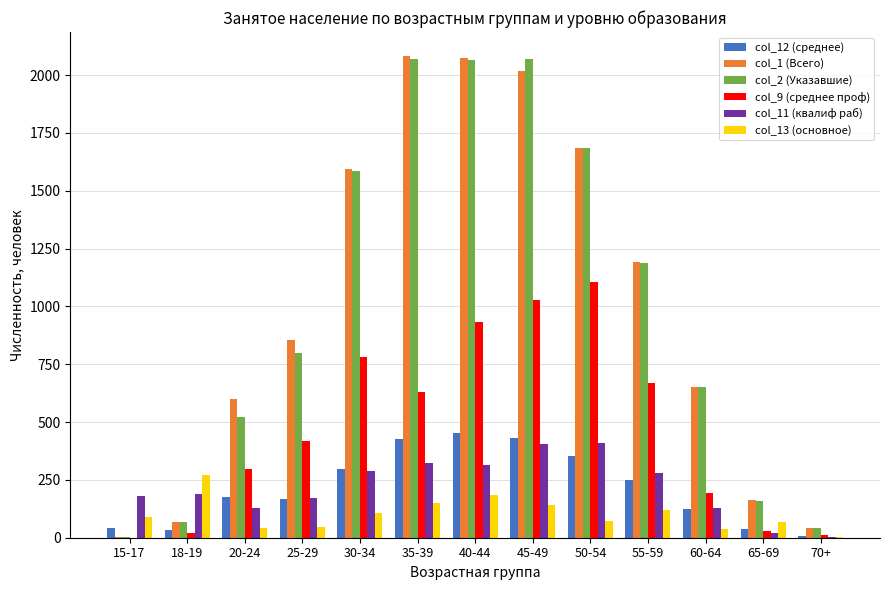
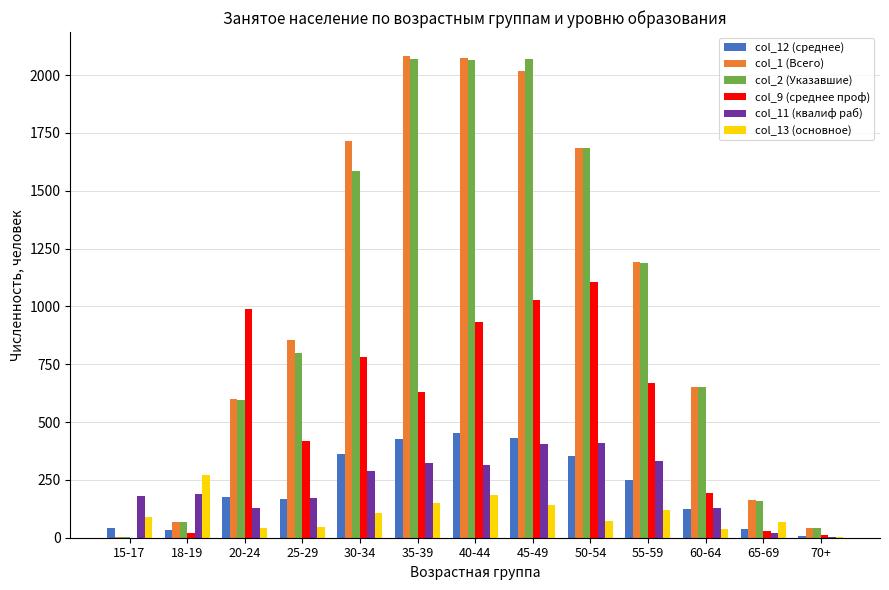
col_2 (Указавшие), 20-24: 520 -> 600
col_9 (среднее проф), 20-24: 300 -> 990
col_12 (среднее), 30-34: 300 -> 360
col_1 (Всего), 30-34: 1590 -> 1720
col_11 (квалиф раб), 55-59: 280 -> 330
